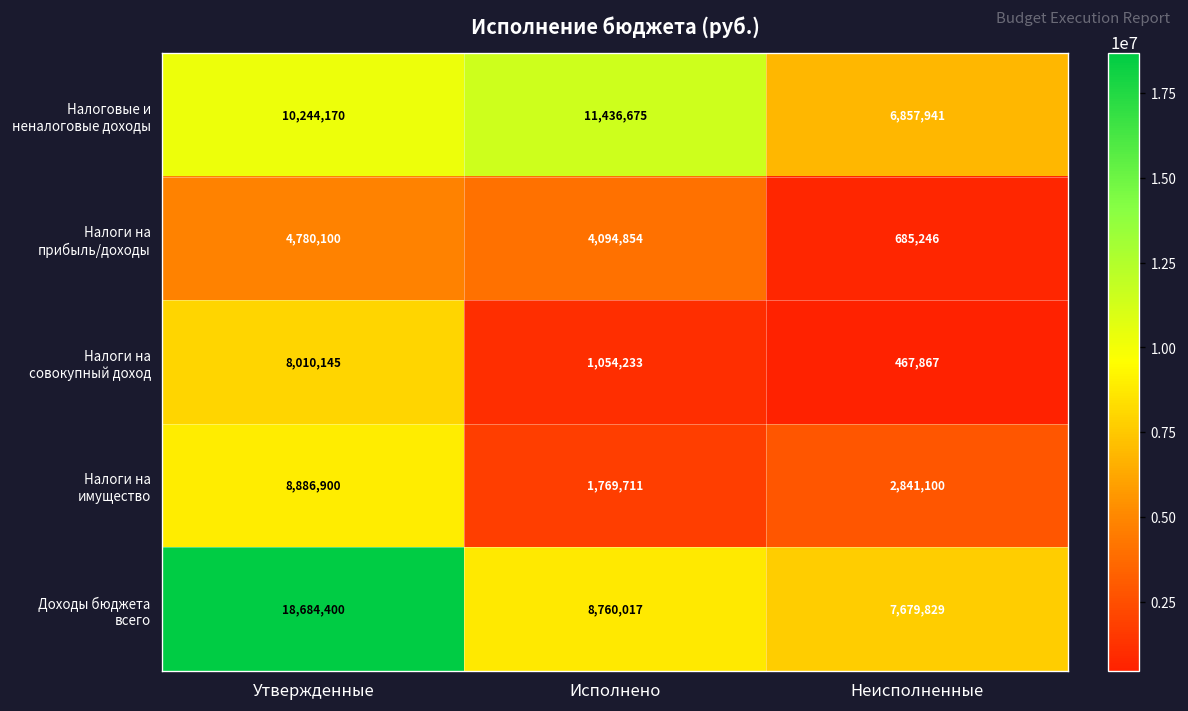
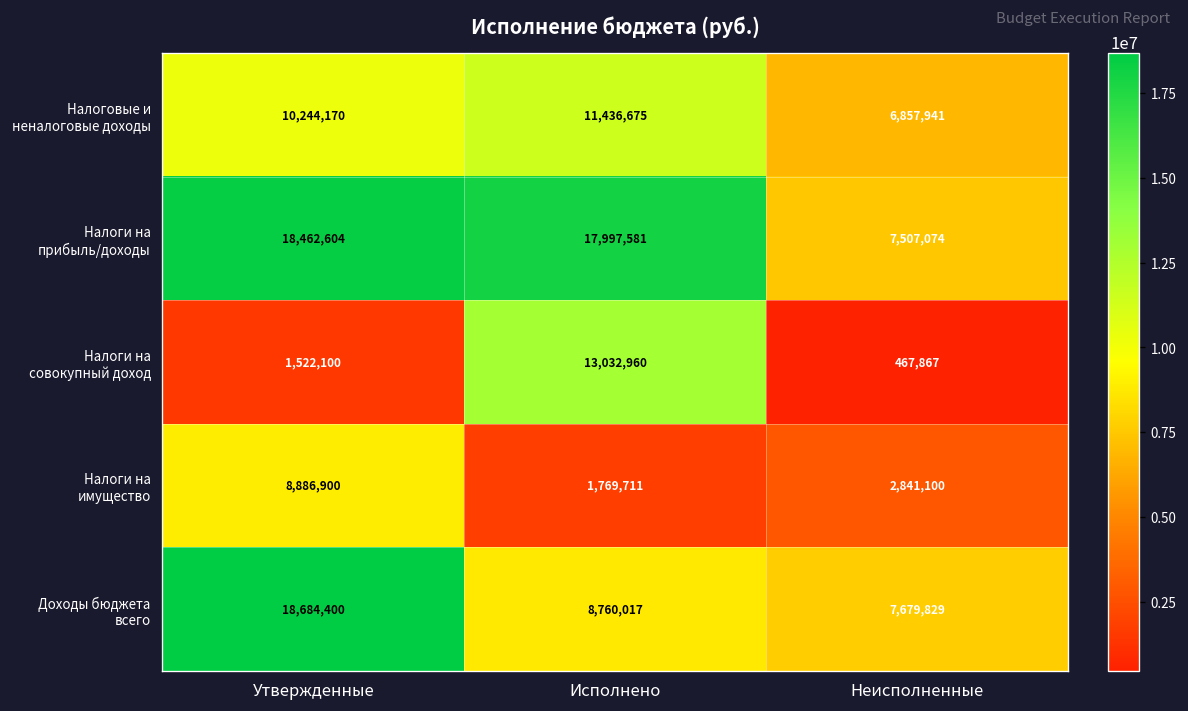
Налоги на прибыль/доходы, Утвержденные: 4,780,100 -> 18,462,604
Налоги на прибыль/доходы, Исполнено: 4,094,854 -> 17,997,581
Налоги на прибыль/доходы, Неисполненные: 685,246 -> 7,507,074
Налоги на совокупный доход, Утвержденные: 8,010,145 -> 1,522,100
Налоги на совокупный доход, Исполнено: 1,054,233 -> 13,032,960
